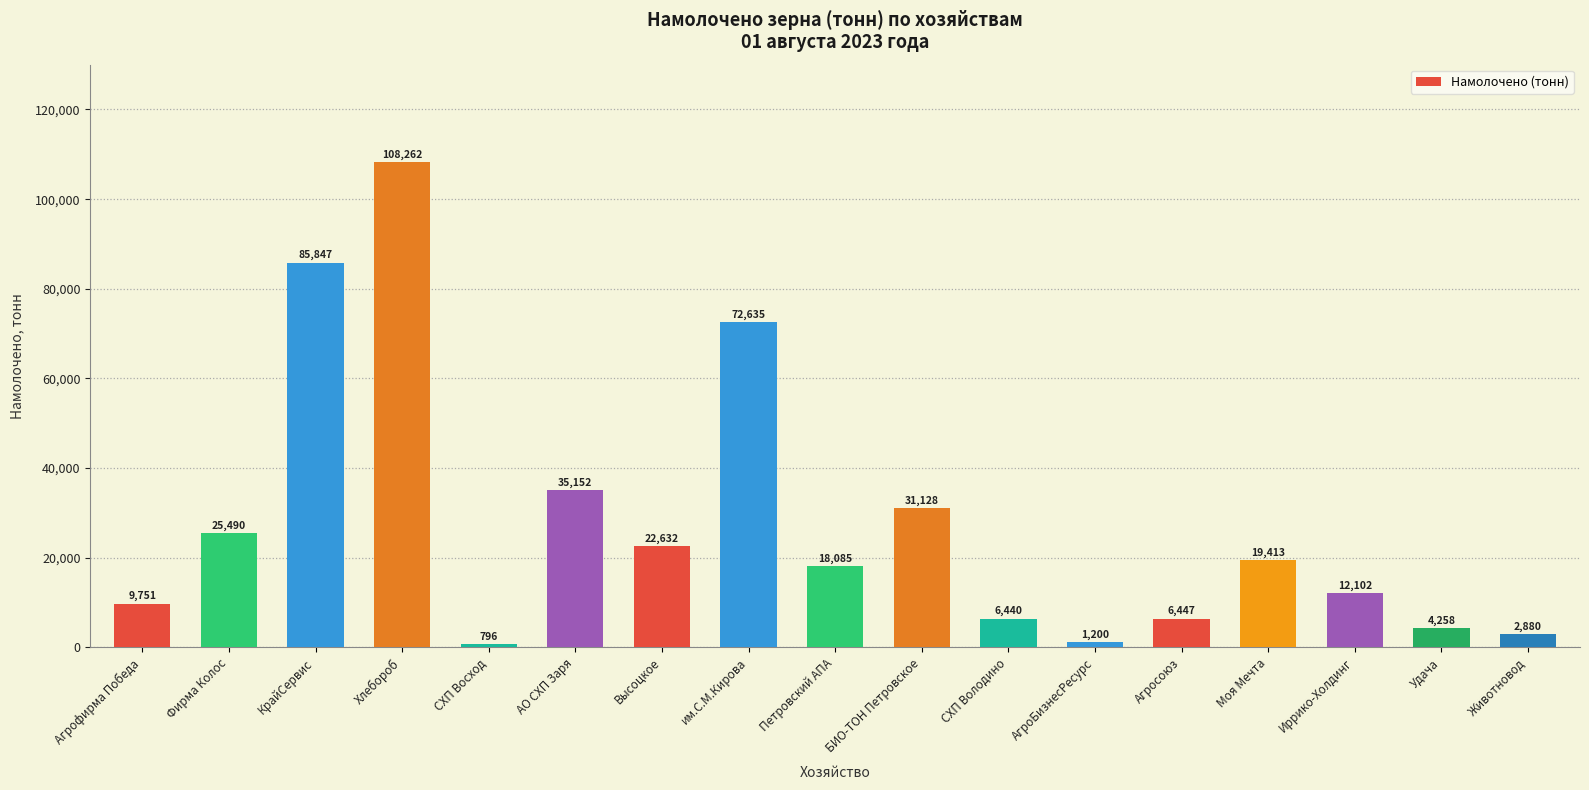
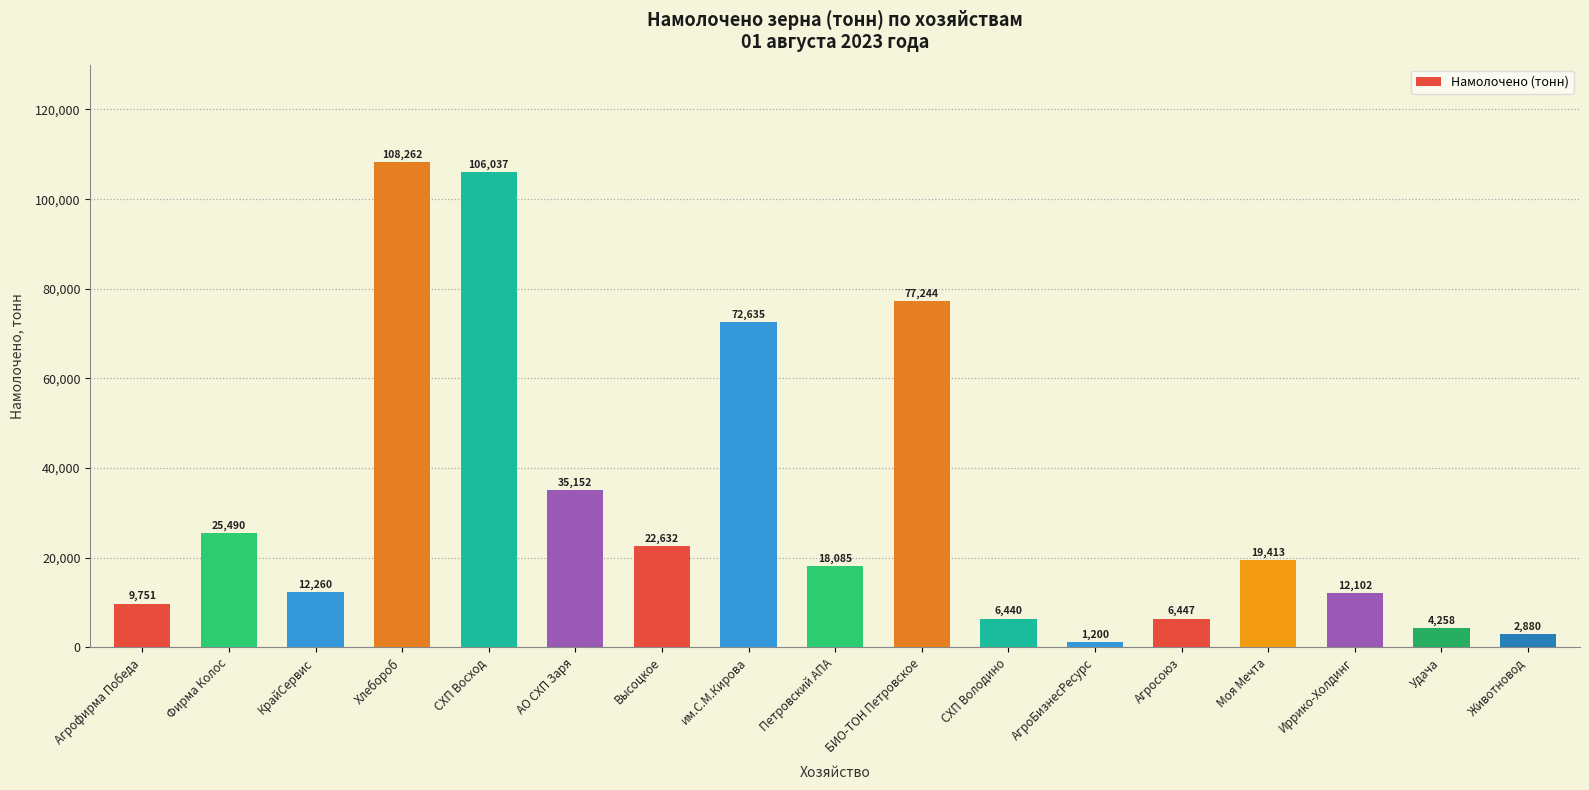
КрайСервис: 85,847 -> 12,260
СХП Восход: 796 -> 106,037
БИО-ТОН Петровское: 31,128 -> 77,244
